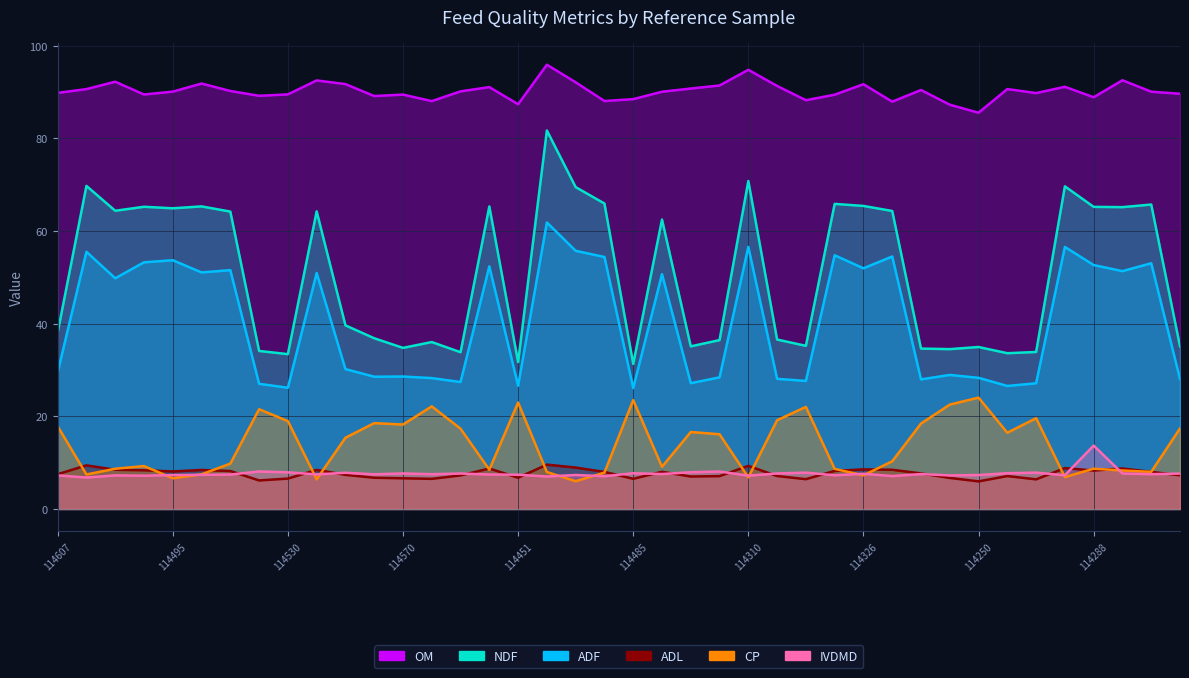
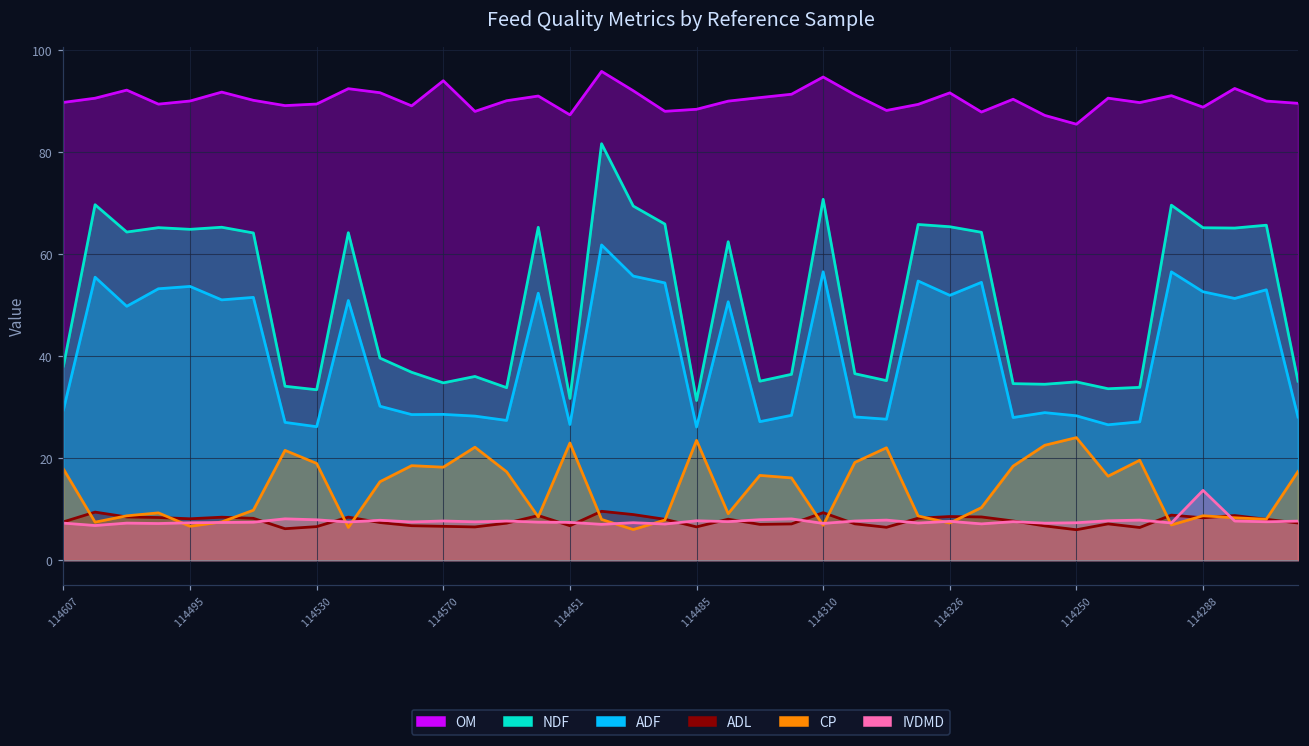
OM, 114570: 89 -> 94
